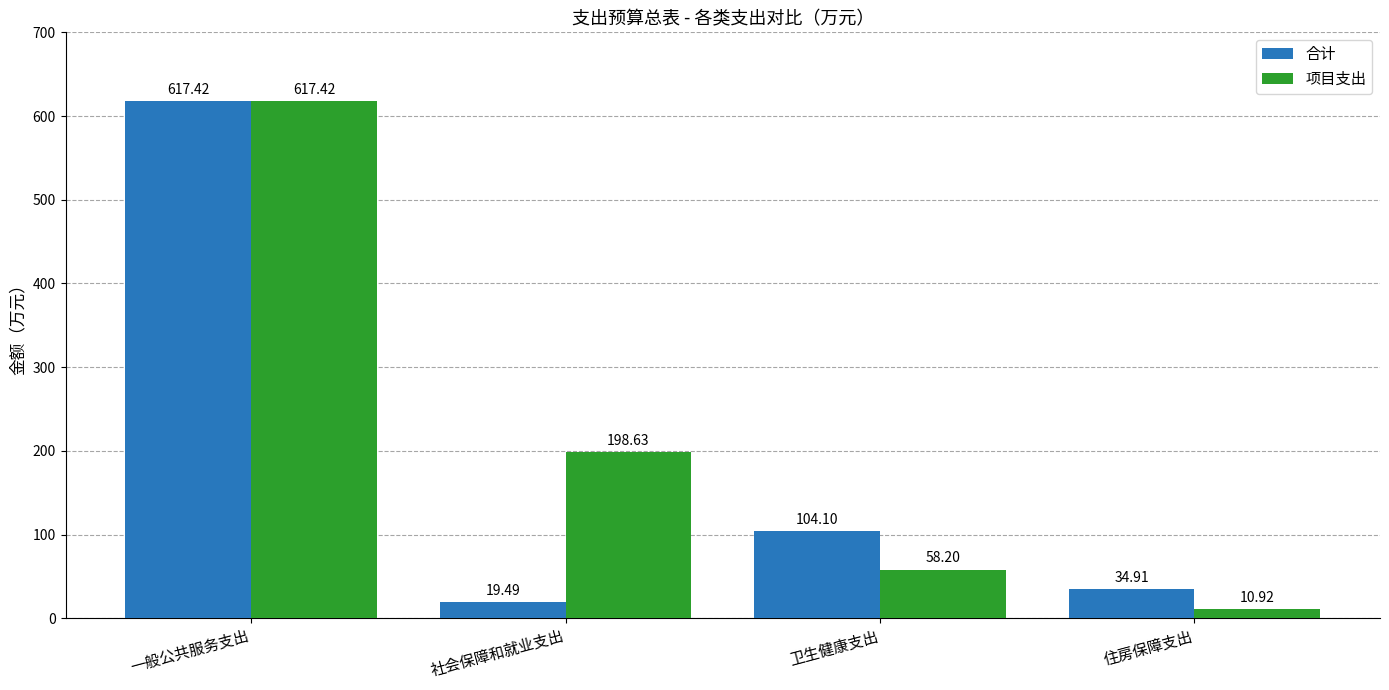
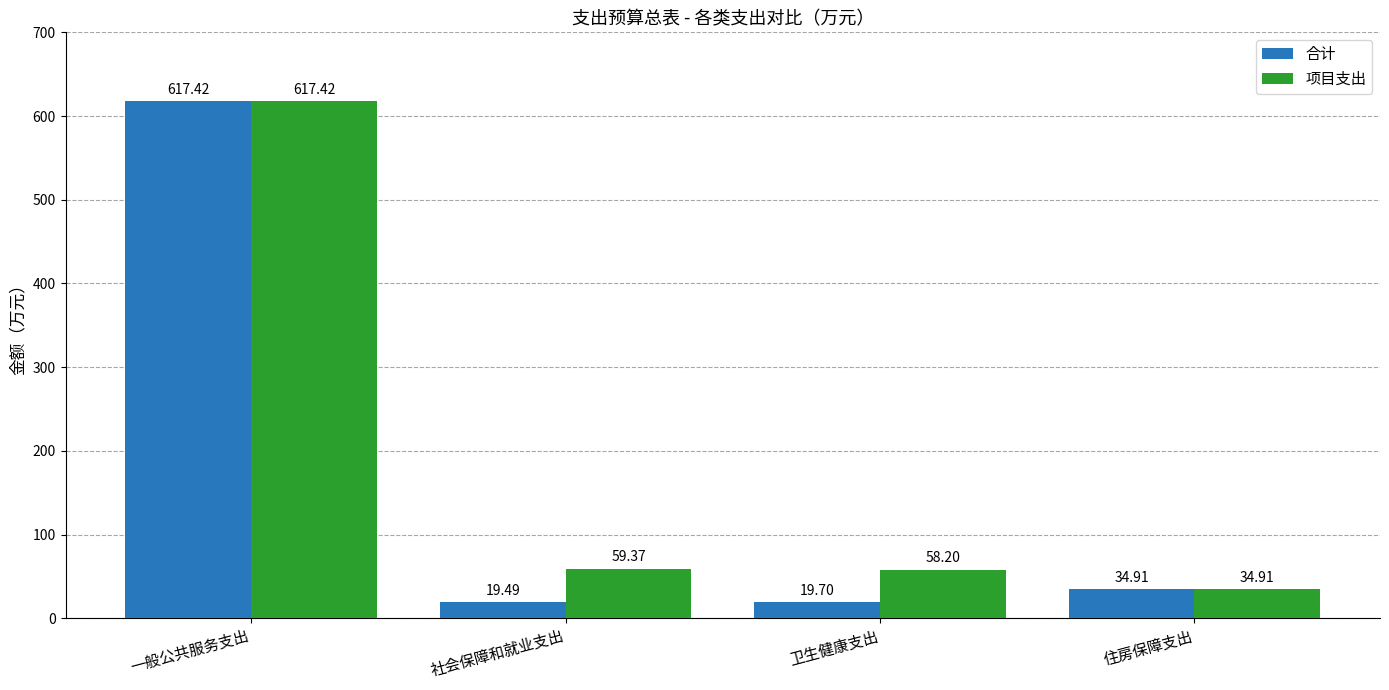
项目支出, 社会保障和就业支出: 198.63 -> 59.37
合计, 卫生健康支出: 104.10 -> 19.70
项目支出, 住房保障支出: 10.92 -> 34.91
